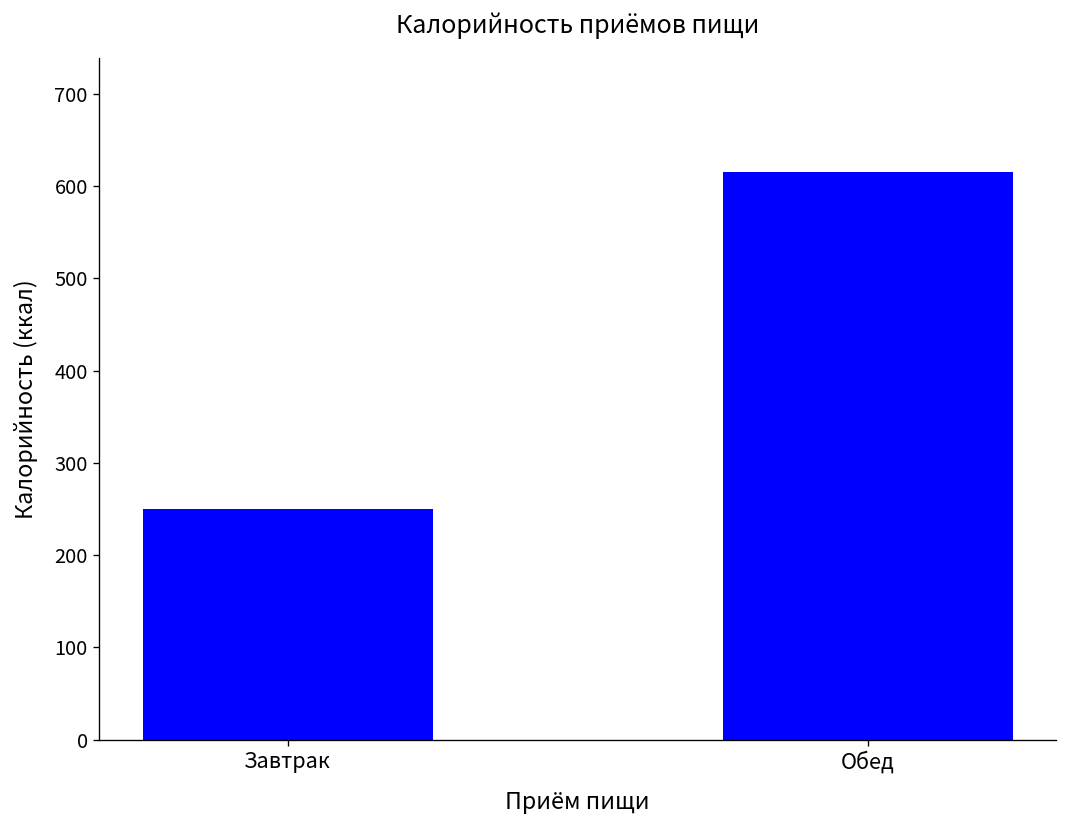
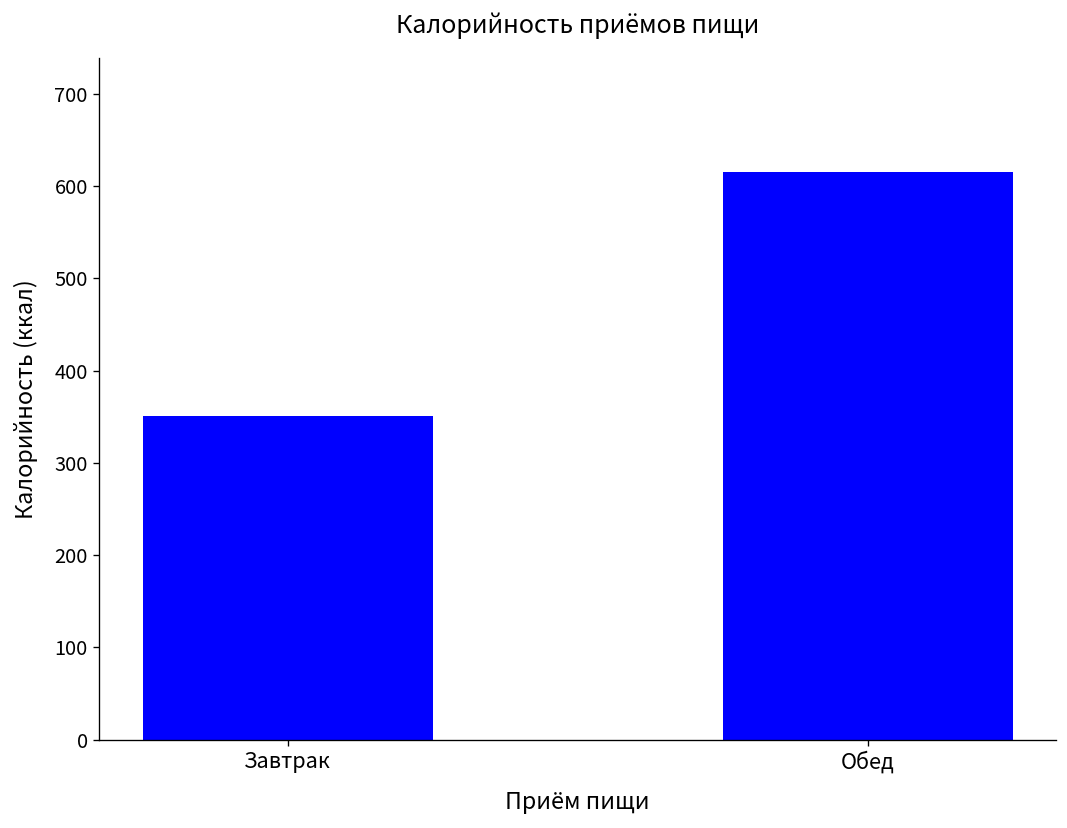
Завтрак: 250 -> 350
